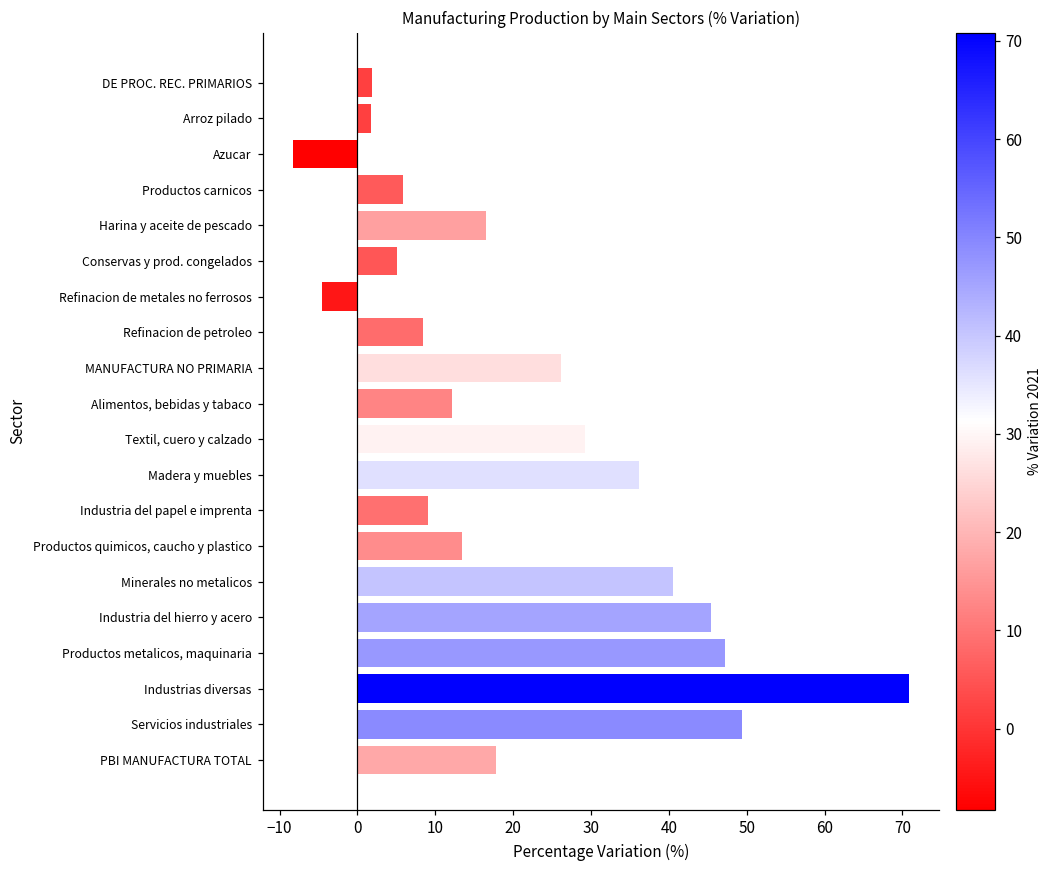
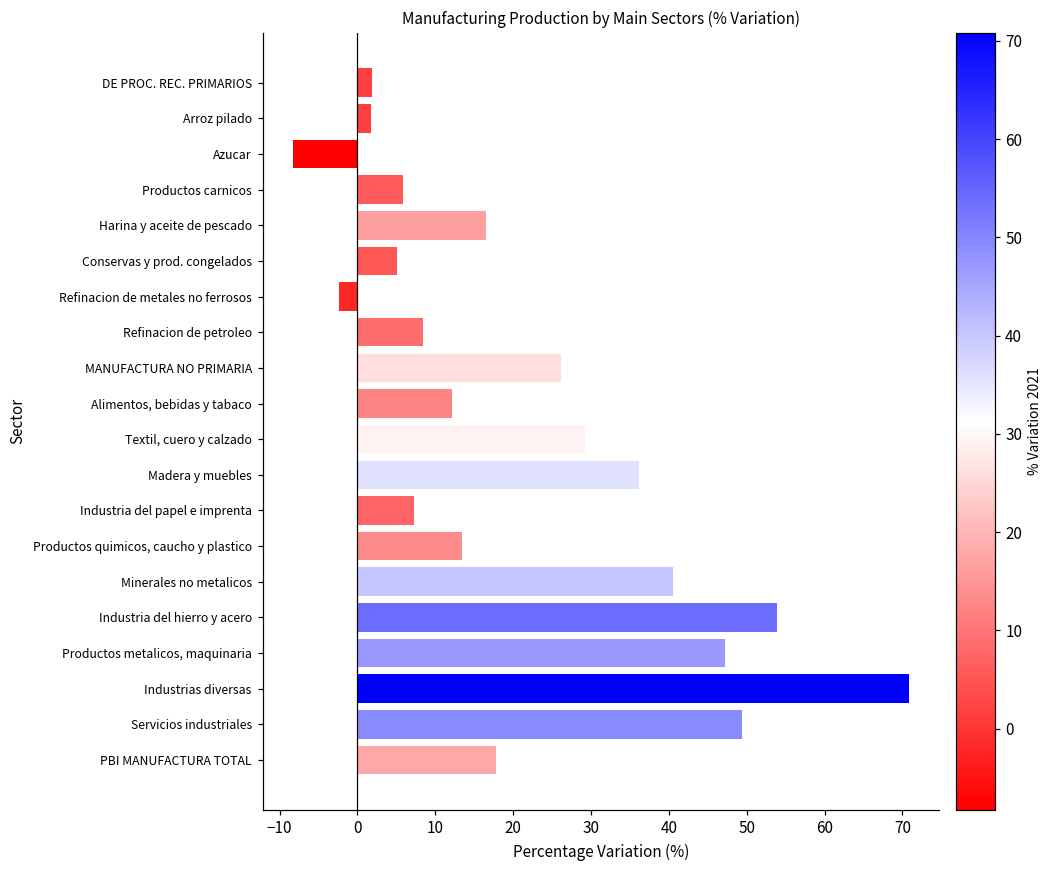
Refinacion de metales no ferrosos: -5 -> -2
Industria del papel e imprenta: 9 -> 7
Industria del hierro y acero: 45 -> 54
